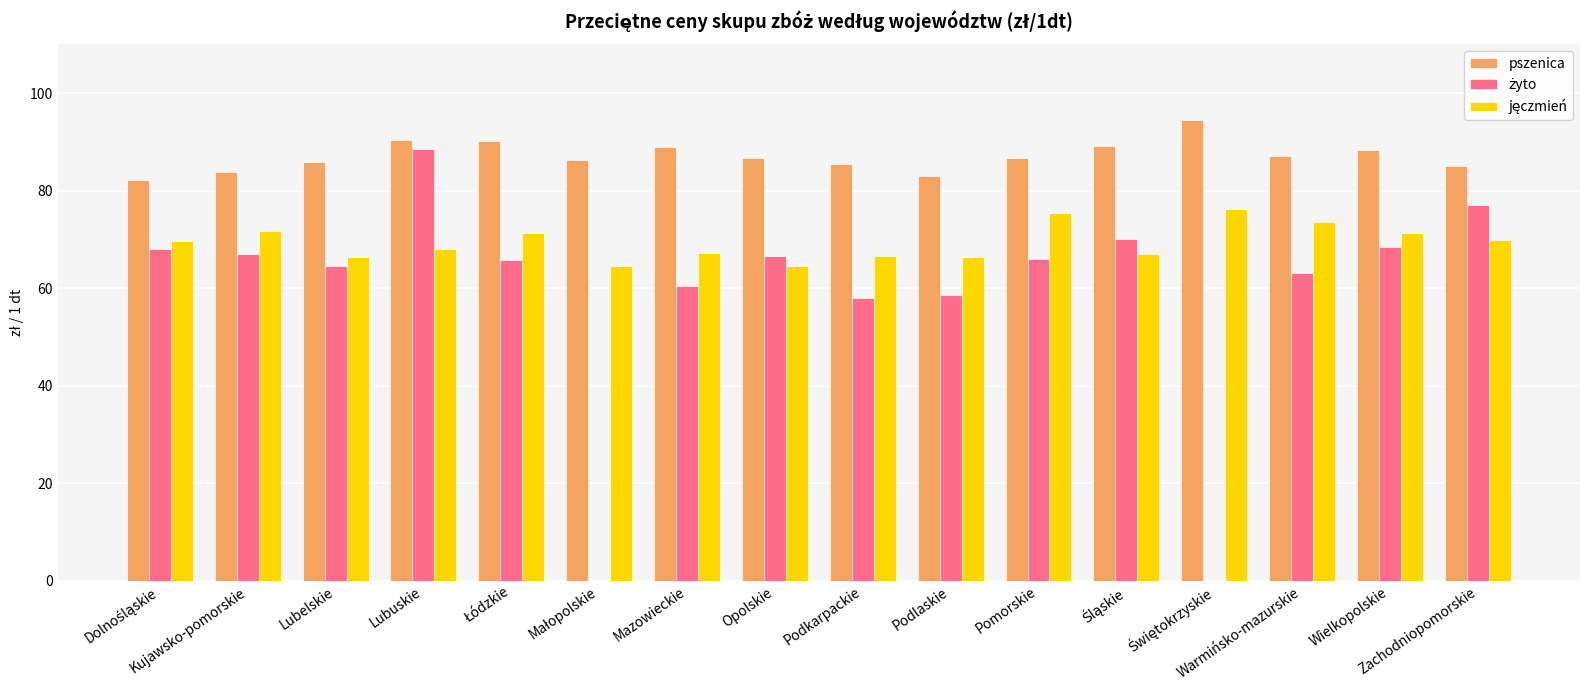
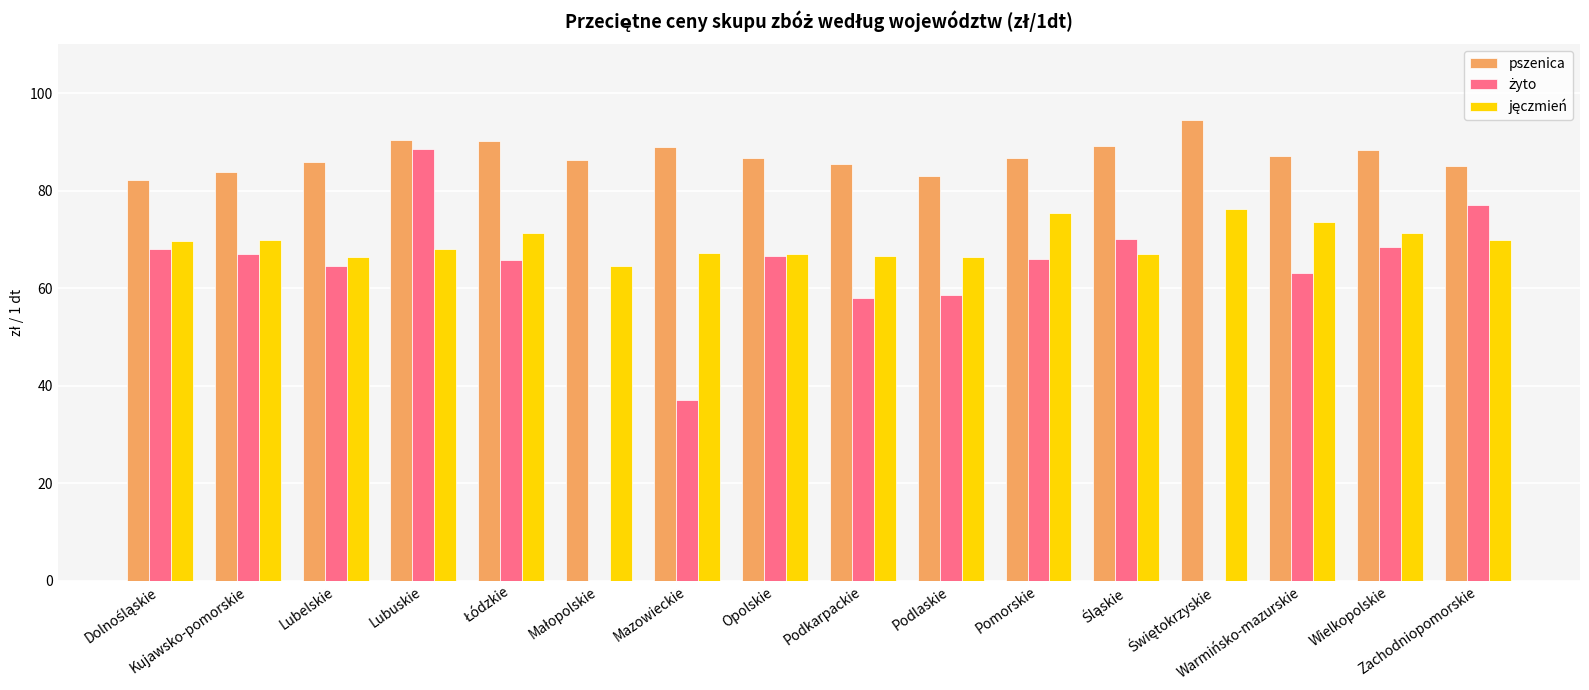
jęczmień, Kujawsko-pomorskie: 72 -> 70
żyto, Mazowieckie: 60 -> 37
jęczmień, Opolskie: 65 -> 67
